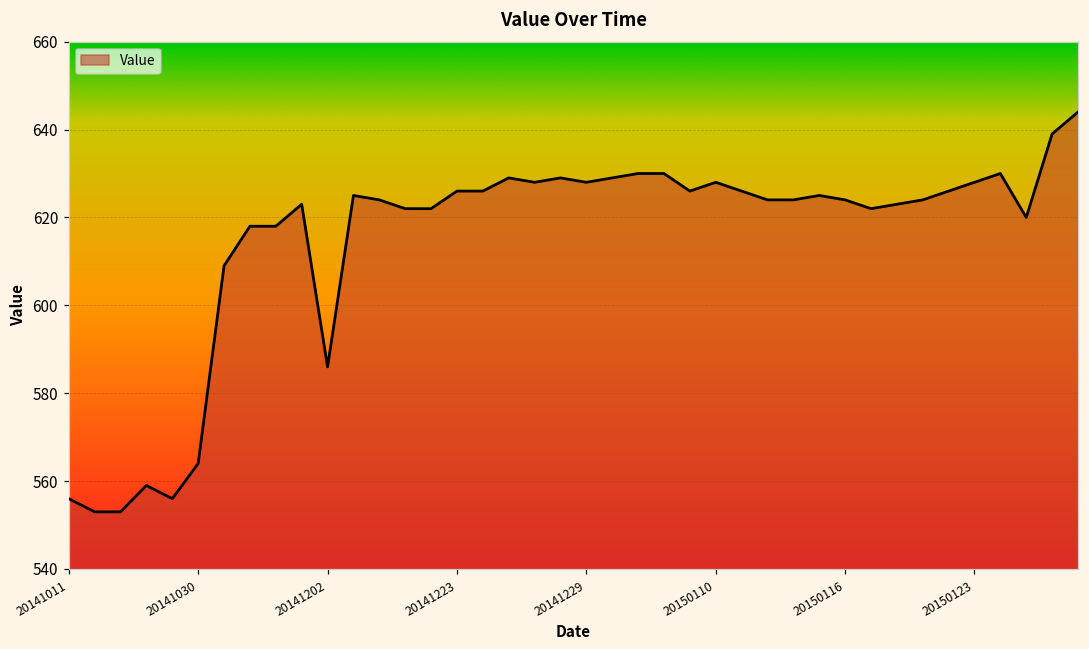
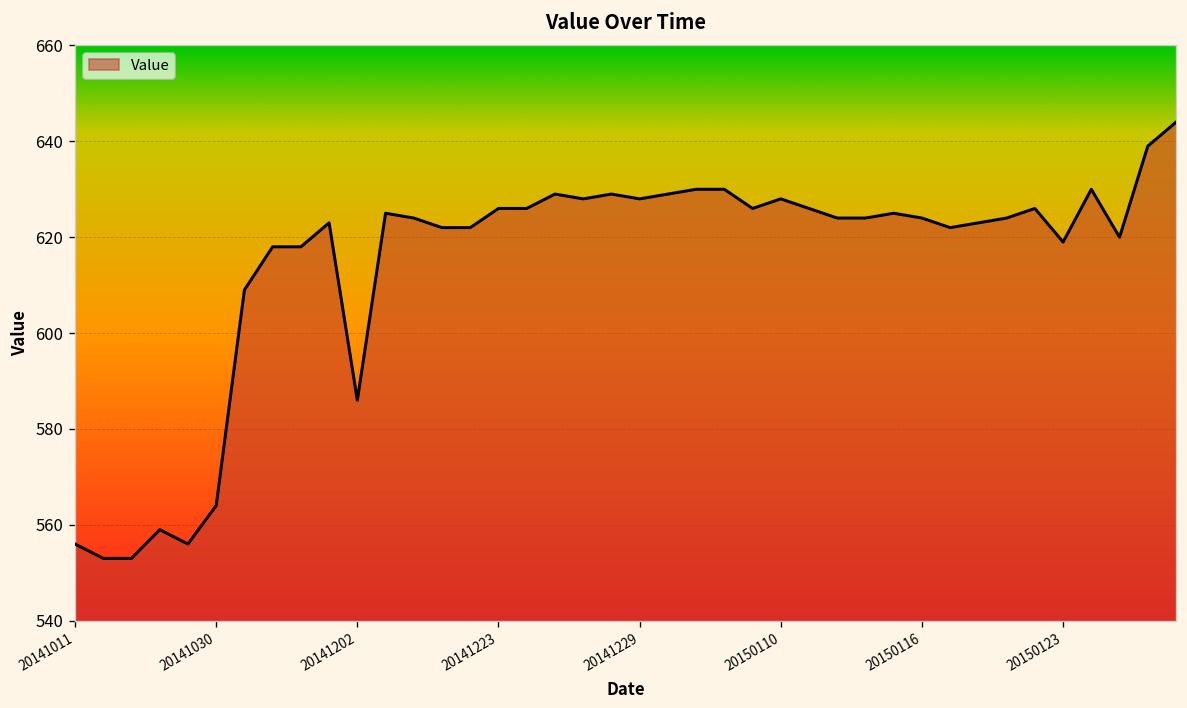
20150123: 628 -> 619
